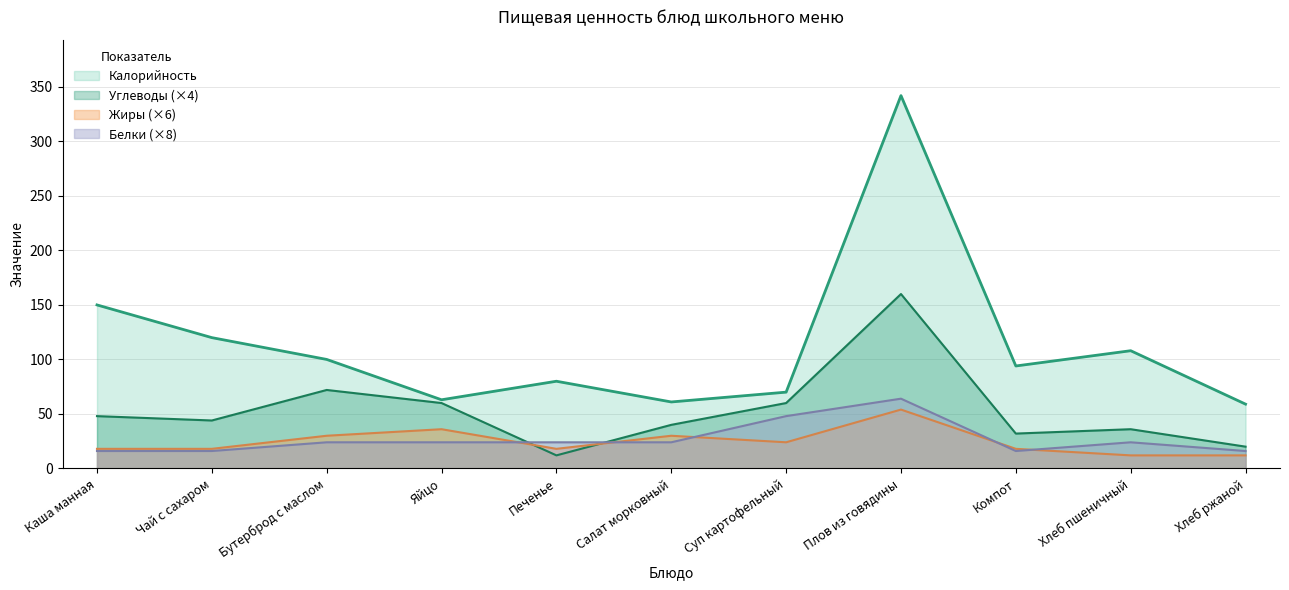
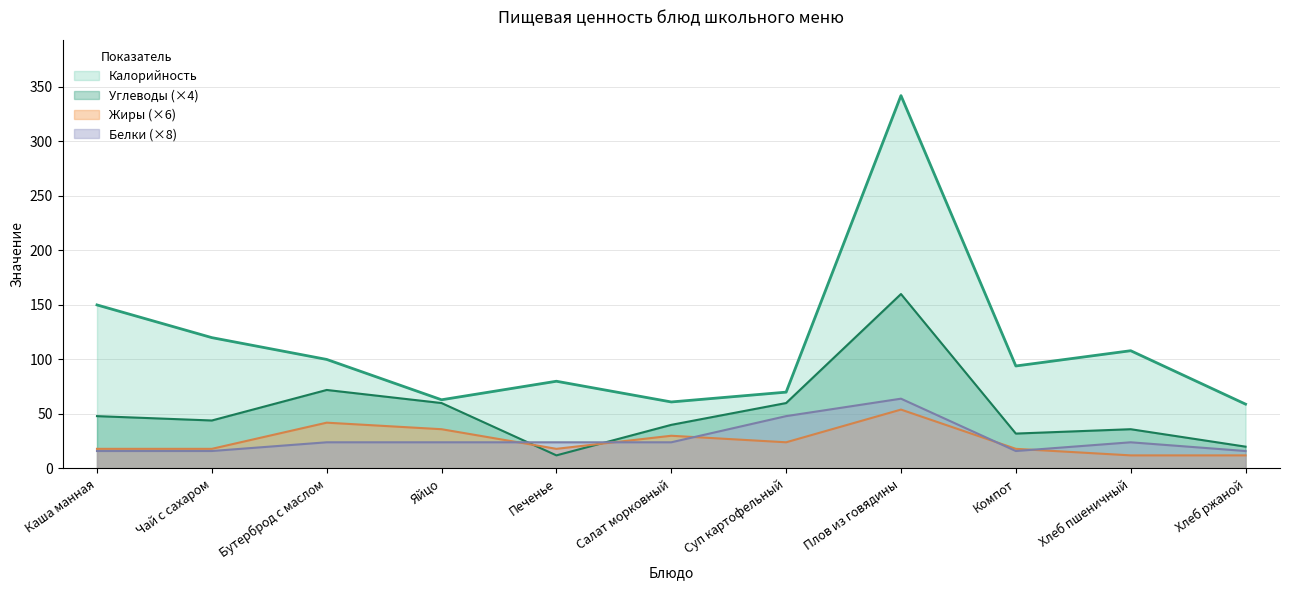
Жиры (×6), Бутерброд с маслом: 30 -> 42
